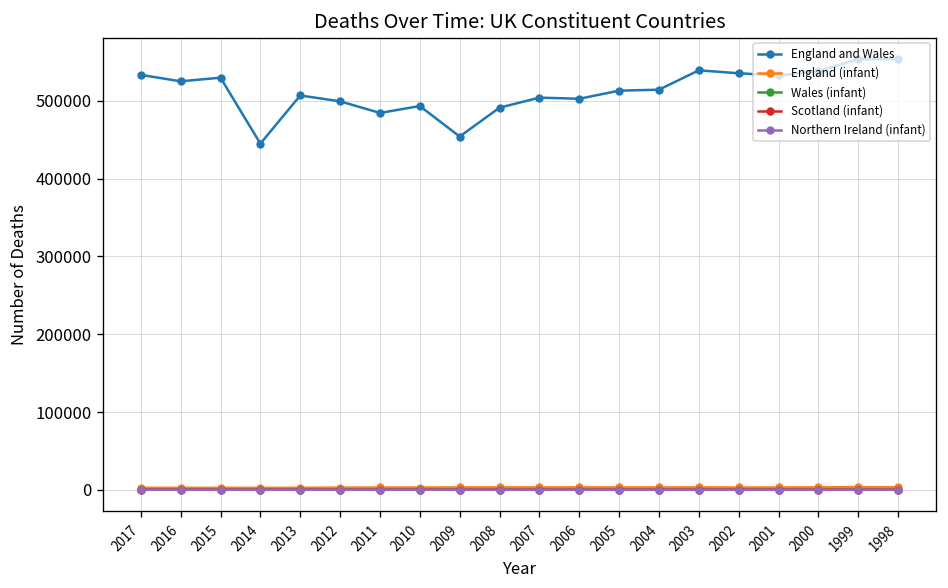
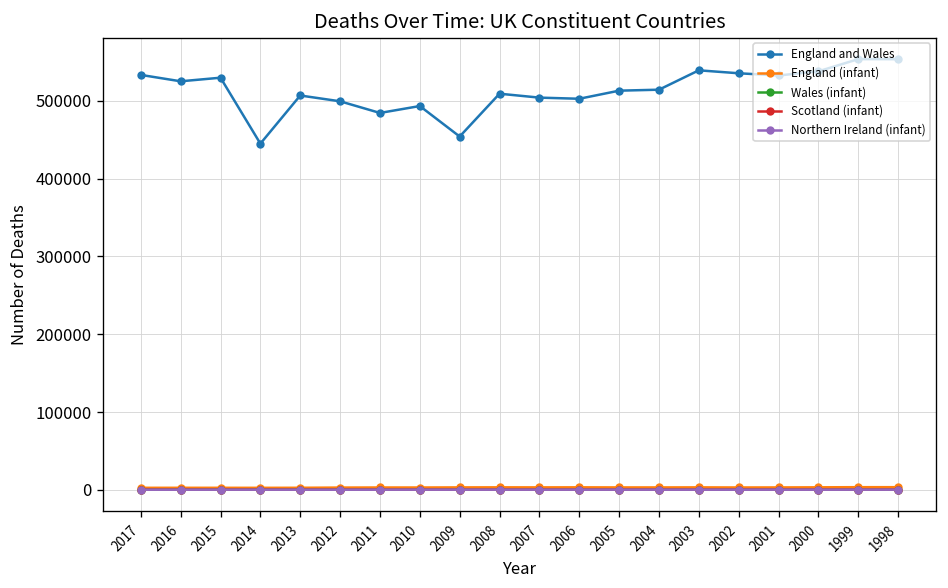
England and Wales, 2008: 490000 -> 510000
